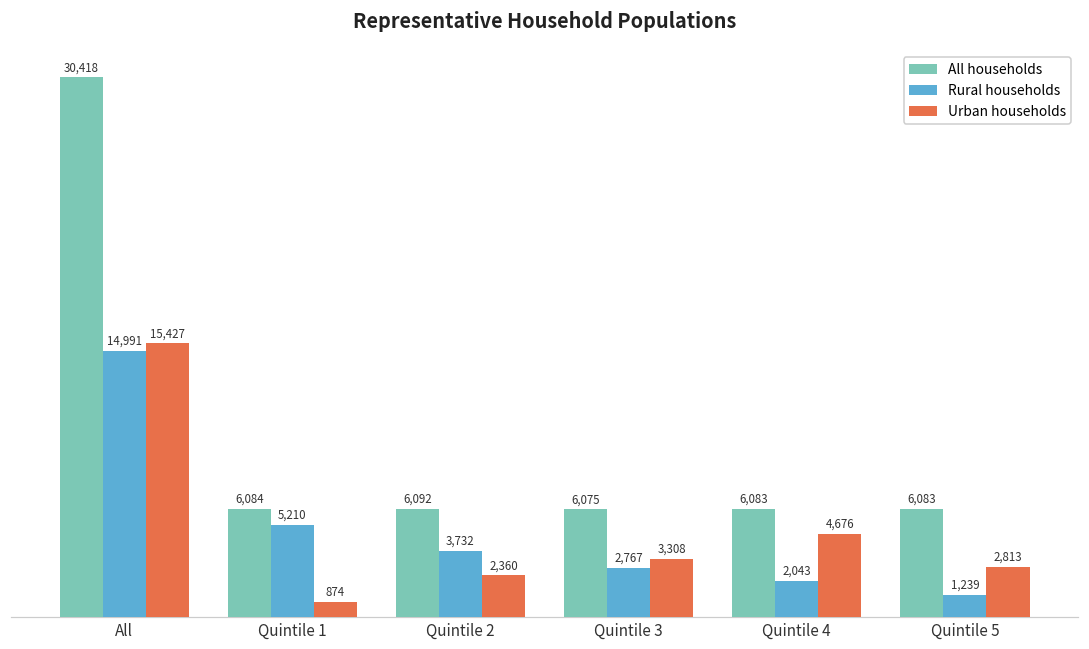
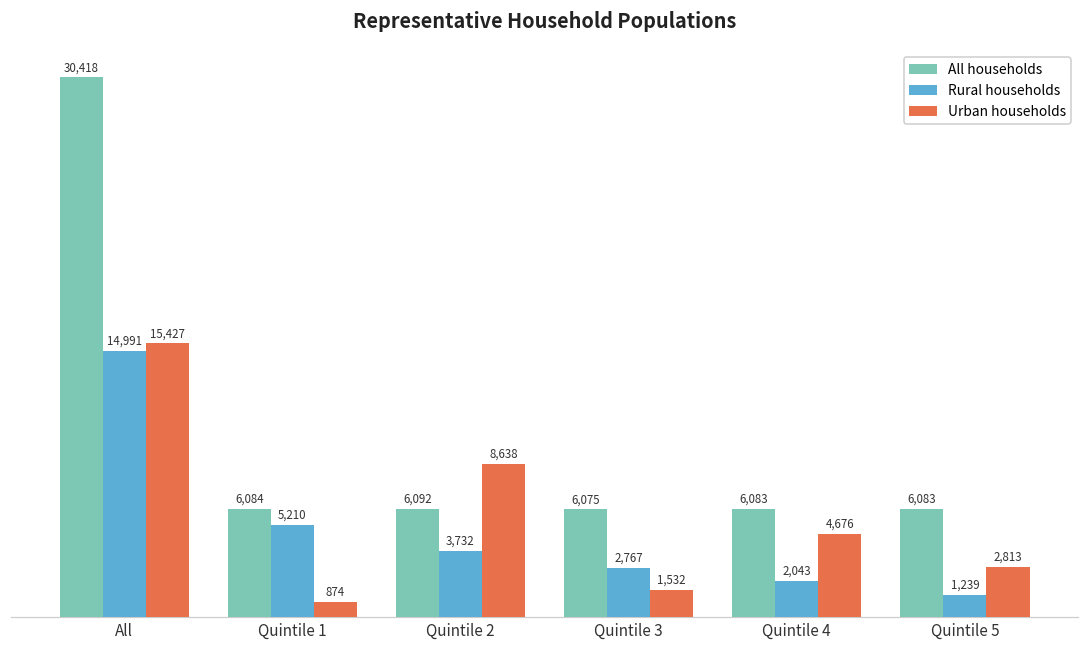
Urban households, Quintile 2: 2,360 -> 8,638
Urban households, Quintile 3: 3,308 -> 1,532
